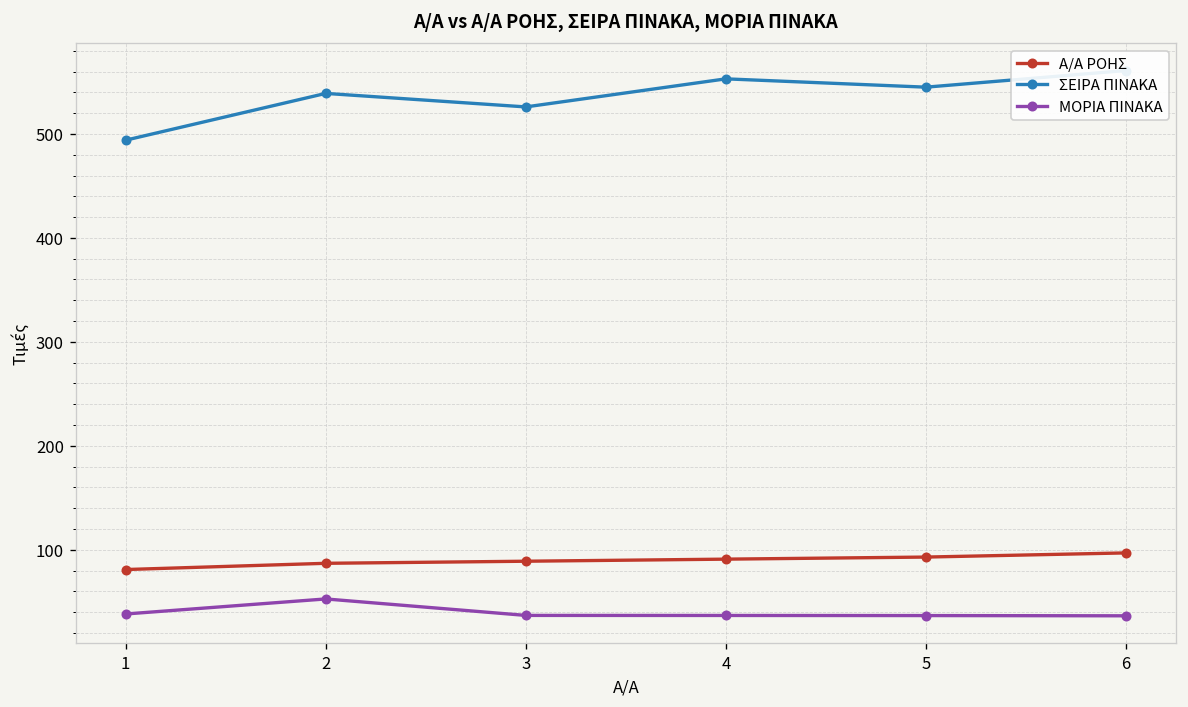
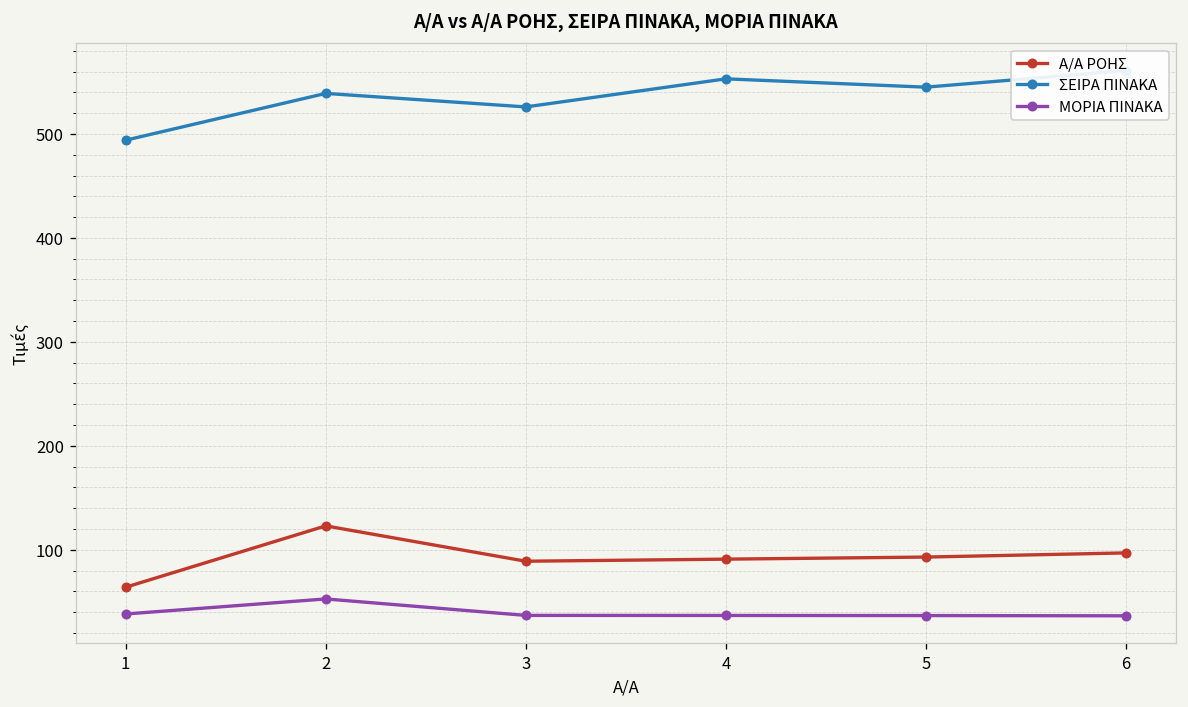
Α/Α ΡΟΗΣ, 1: 80 -> 60
Α/Α ΡΟΗΣ, 2: 90 -> 120
